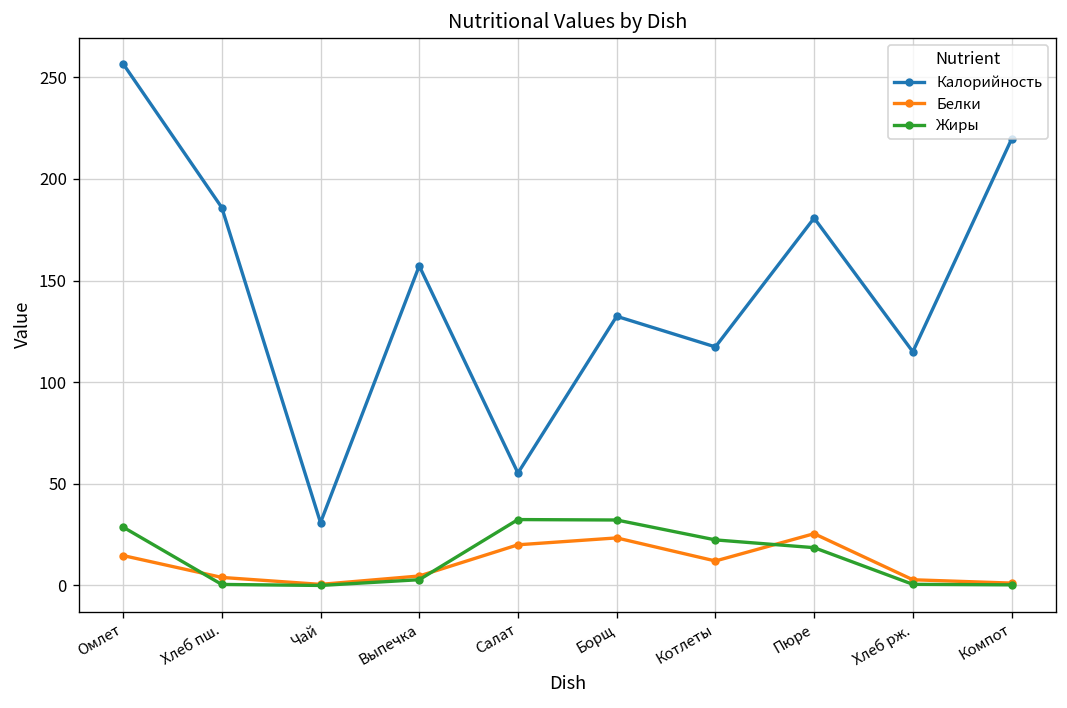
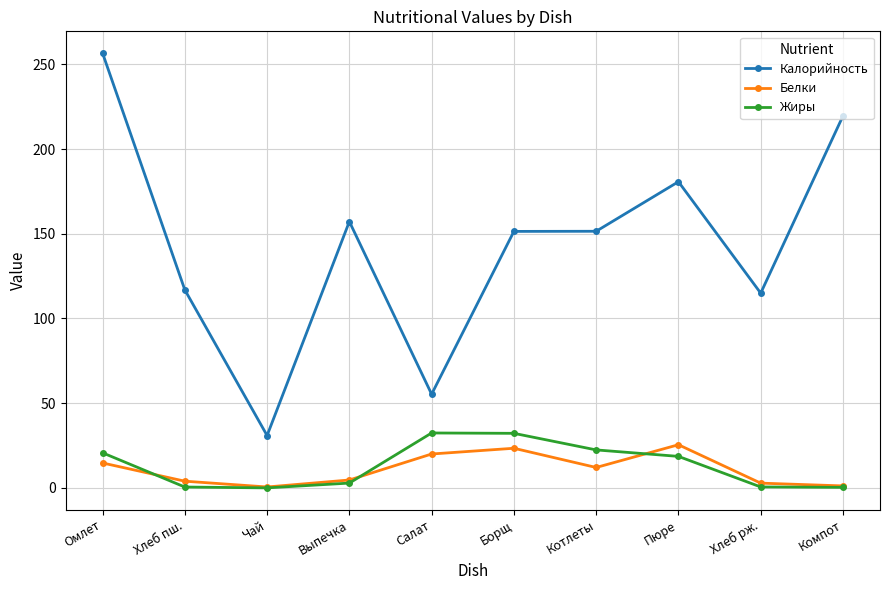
Жиры, Омлет: 29 -> 21
Калорийность, Хлеб пш.: 186 -> 117
Калорийность, Борщ: 132 -> 151
Калорийность, Котлеты: 117 -> 151
